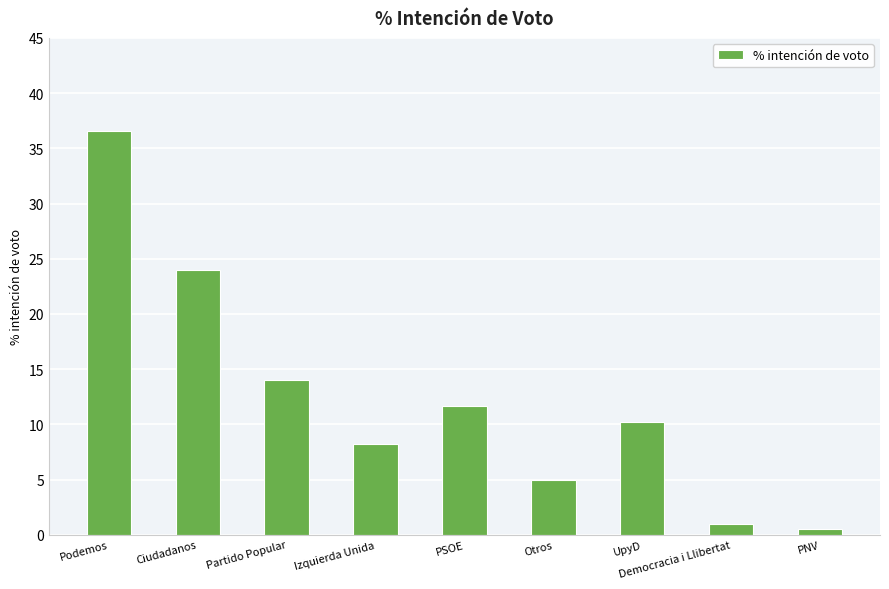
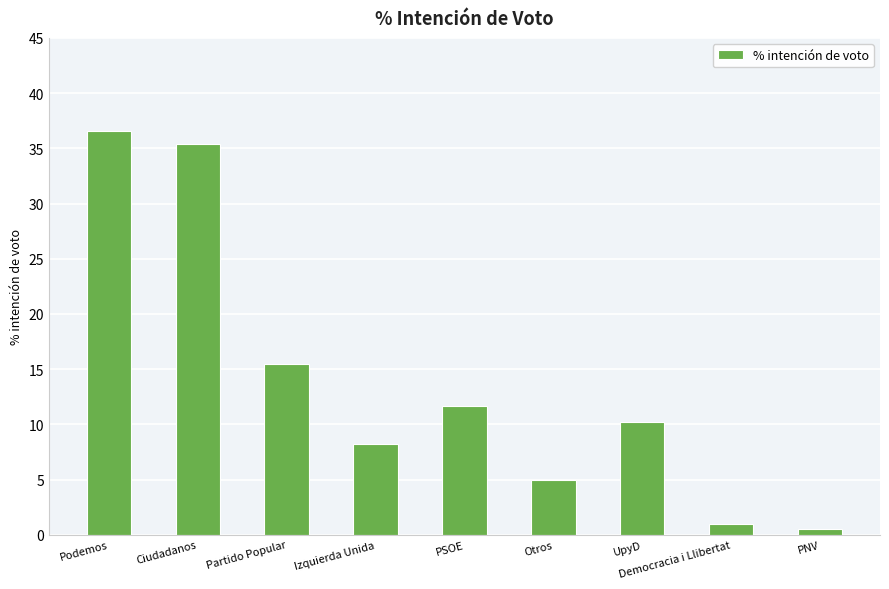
Ciudadanos: 24.0 -> 35.4
Partido Popular: 14.0 -> 15.5
